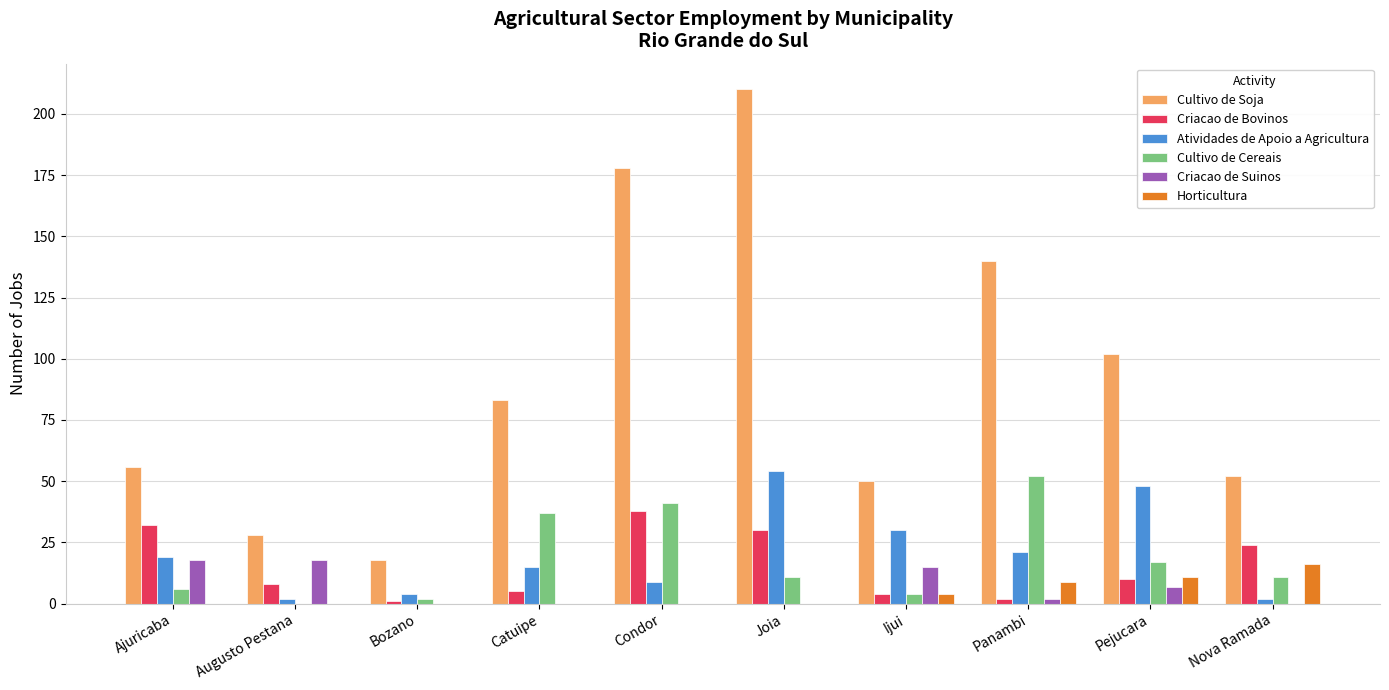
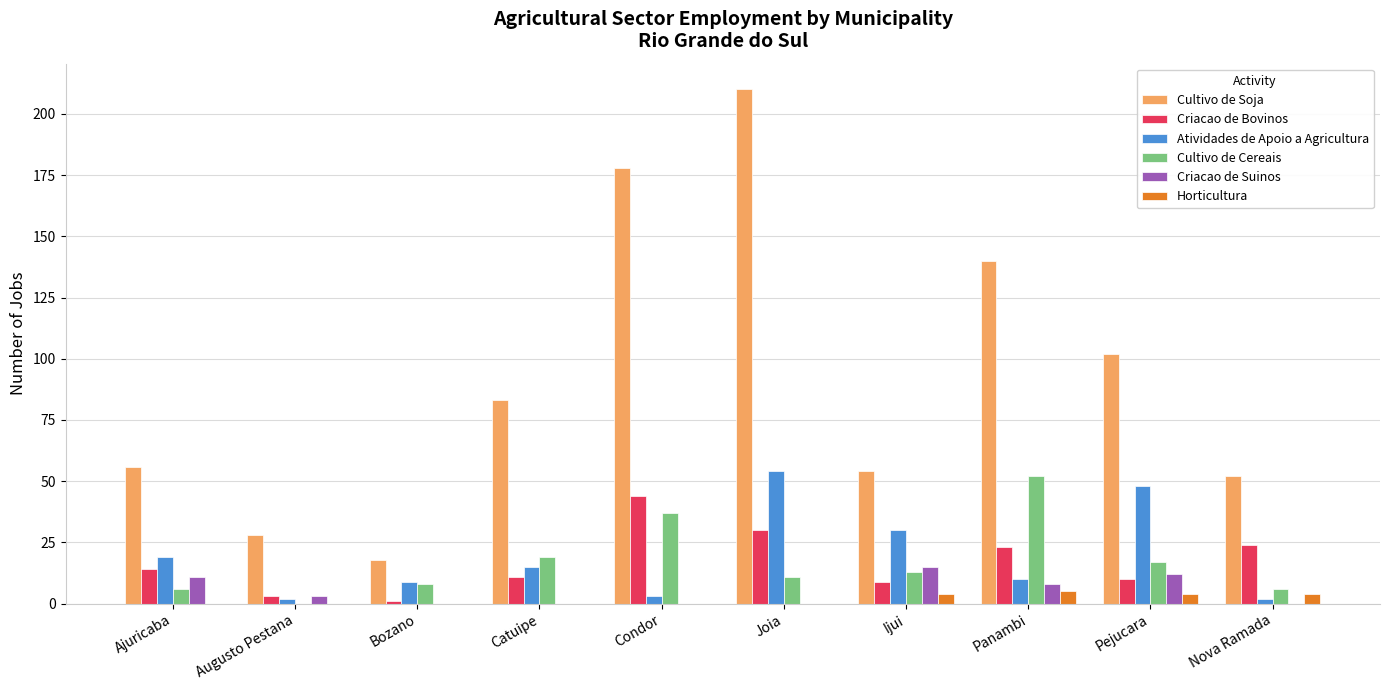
Criacao de Bovinos, Ajuricaba: 32 -> 14
Criacao de Suinos, Ajuricaba: 18 -> 11
Criacao de Bovinos, Augusto Pestana: 8 -> 3
Criacao de Suinos, Augusto Pestana: 18 -> 3
Atividades de Apoio a Agricultura, Bozano: 4 -> 9
Cultivo de Cereais, Bozano: 2 -> 8
Criacao de Bovinos, Catuipe: 5 -> 11
Cultivo de Cereais, Catuipe: 37 -> 19
Criacao de Bovinos, Condor: 38 -> 44
Atividades de Apoio a Agricultura, Condor: 9 -> 3
Cultivo de Cereais, Condor: 41 -> 37
Cultivo de Soja, Ijui: 50 -> 54
Criacao de Bovinos, Ijui: 4 -> 9
Cultivo de Cereais, Ijui: 4 -> 13
Criacao de Bovinos, Panambi: 2 -> 23
Atividades de Apoio a Agricultura, Panambi: 21 -> 10
Criacao de Suinos, Panambi: 2 -> 8
Horticultura, Panambi: 9 -> 5
Criacao de Suinos, Pejucara: 7 -> 12
Horticultura, Pejucara: 11 -> 4
Cultivo de Cereais, Nova Ramada: 11 -> 6
Horticultura, Nova Ramada: 16 -> 4
